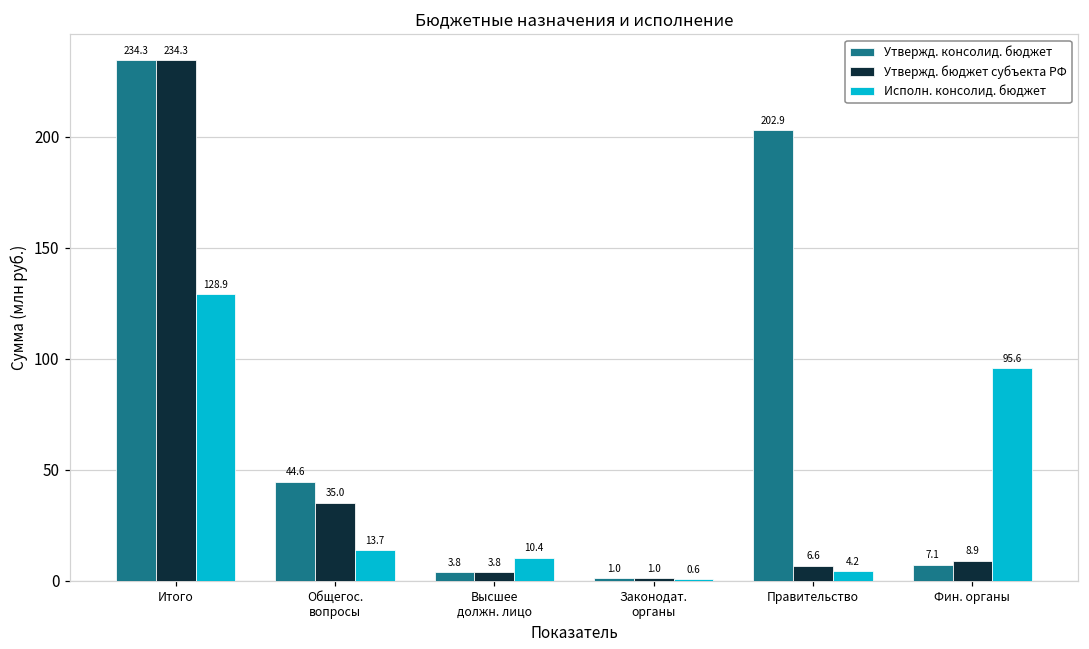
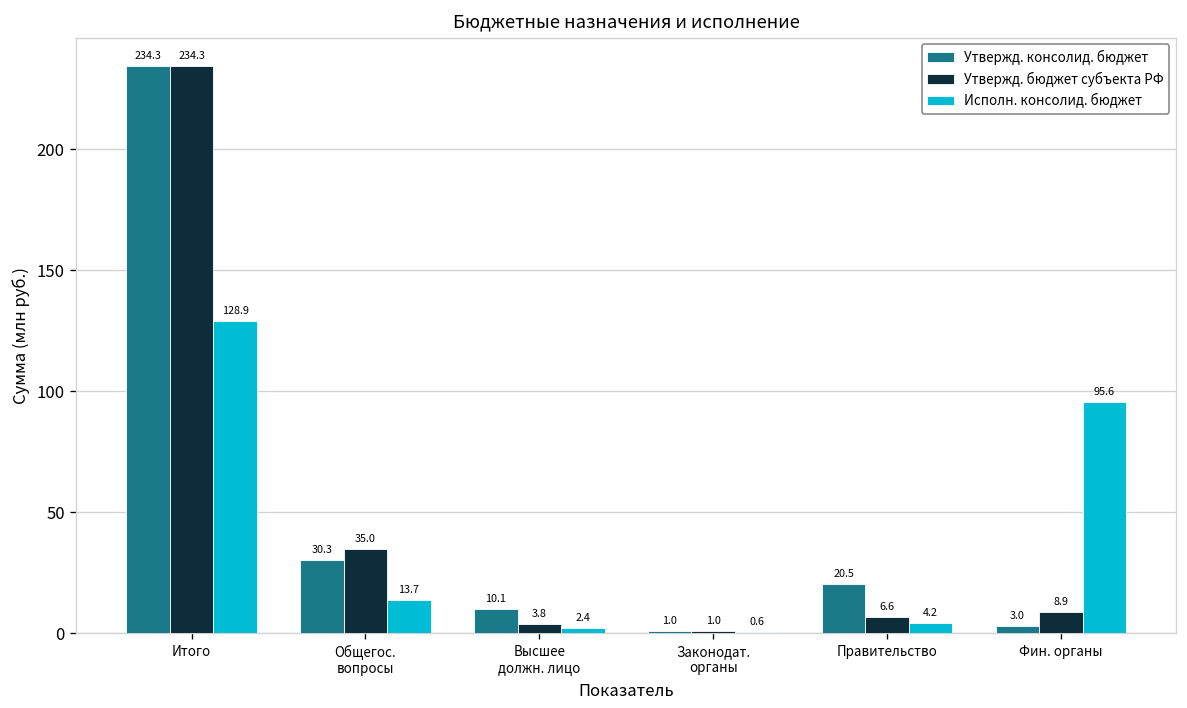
Утвержд. консолид. бюджет, Общегос. вопросы: 44.6 -> 30.3
Утвержд. консолид. бюджет, Высшее должн. лицо: 3.8 -> 10.1
Исполн. консолид. бюджет, Высшее должн. лицо: 10.4 -> 2.4
Утвержд. консолид. бюджет, Правительство: 202.9 -> 20.5
Утвержд. консолид. бюджет, Фин. органы: 7.1 -> 3.0
